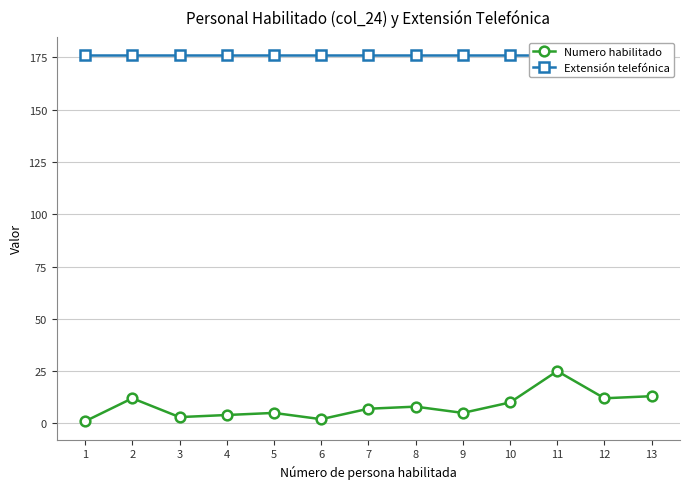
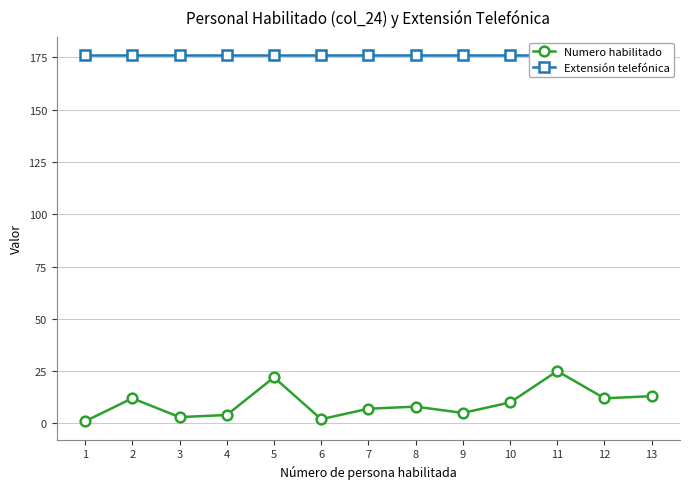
Numero habilitado, 5: 5 -> 22
